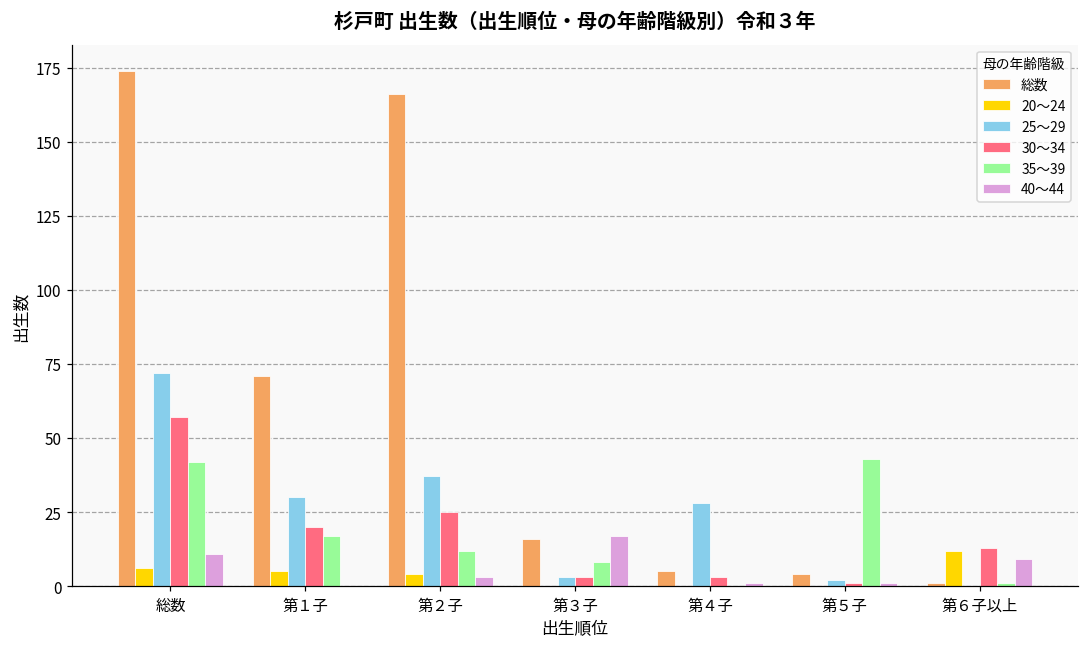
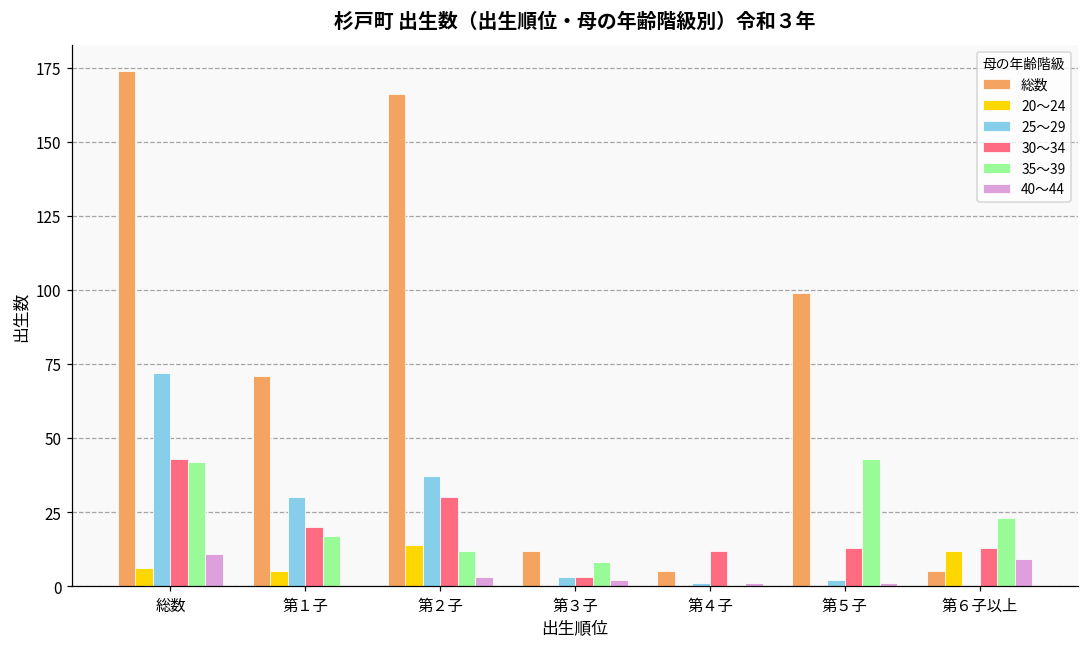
30～34, 総数: 57 -> 43
20～24, 第２子: 4 -> 14
30～34, 第２子: 25 -> 30
総数, 第３子: 16 -> 12
40～44, 第３子: 17 -> 2
25～29, 第４子: 28 -> 1
30～34, 第４子: 3 -> 12
総数, 第５子: 4 -> 99
30～34, 第５子: 1 -> 13
総数, 第６子以上: 1 -> 5
35～39, 第６子以上: 1 -> 23
